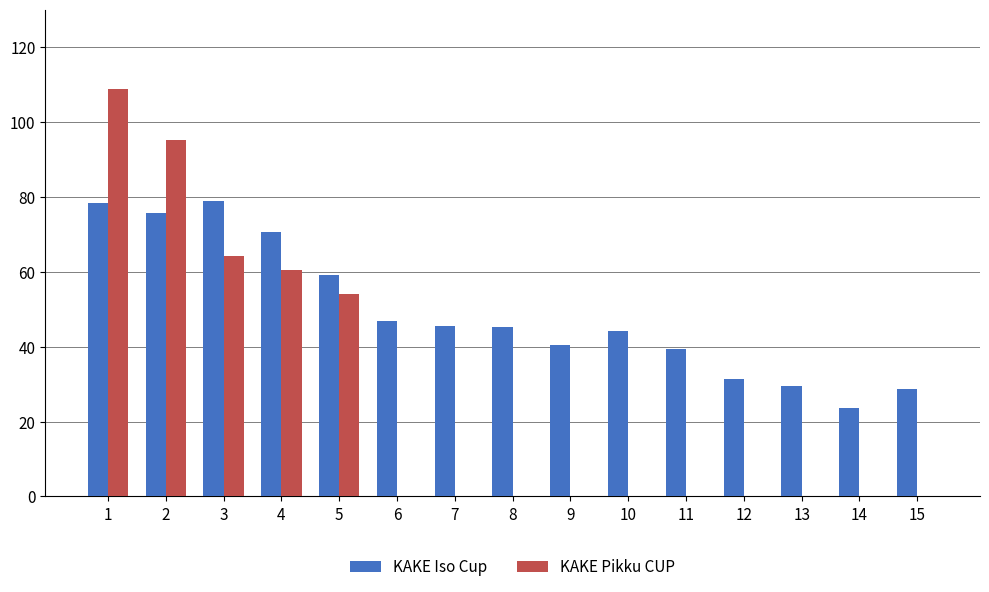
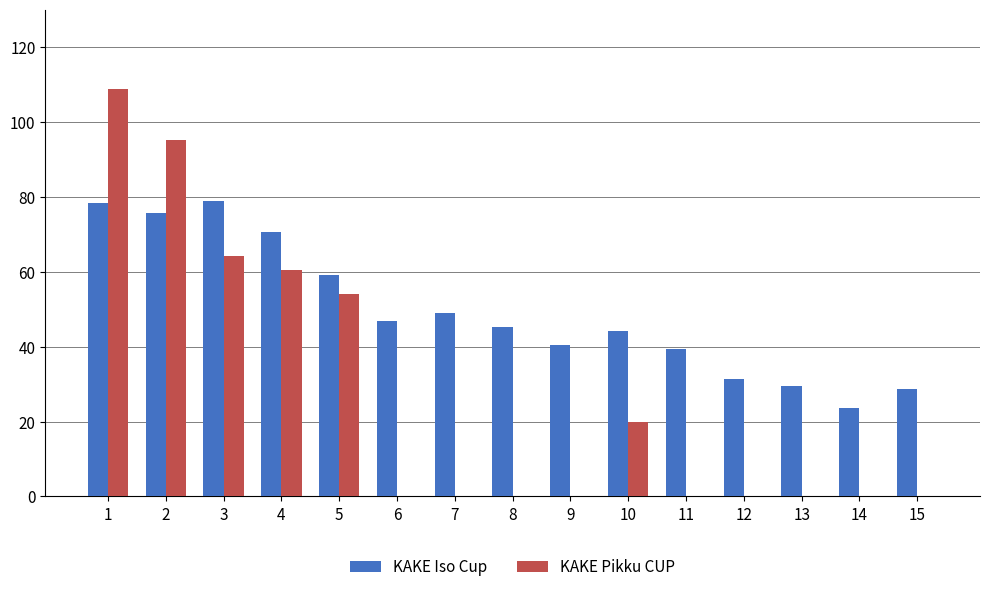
KAKE Iso Cup, 7: 46 -> 49
KAKE Pikku CUP, 10: 0 -> 20
